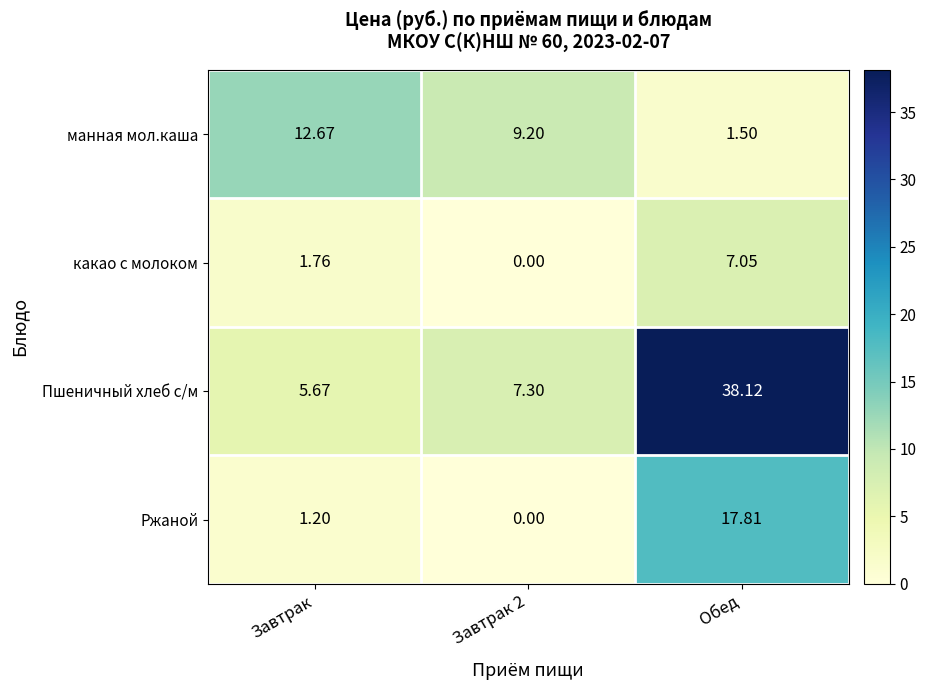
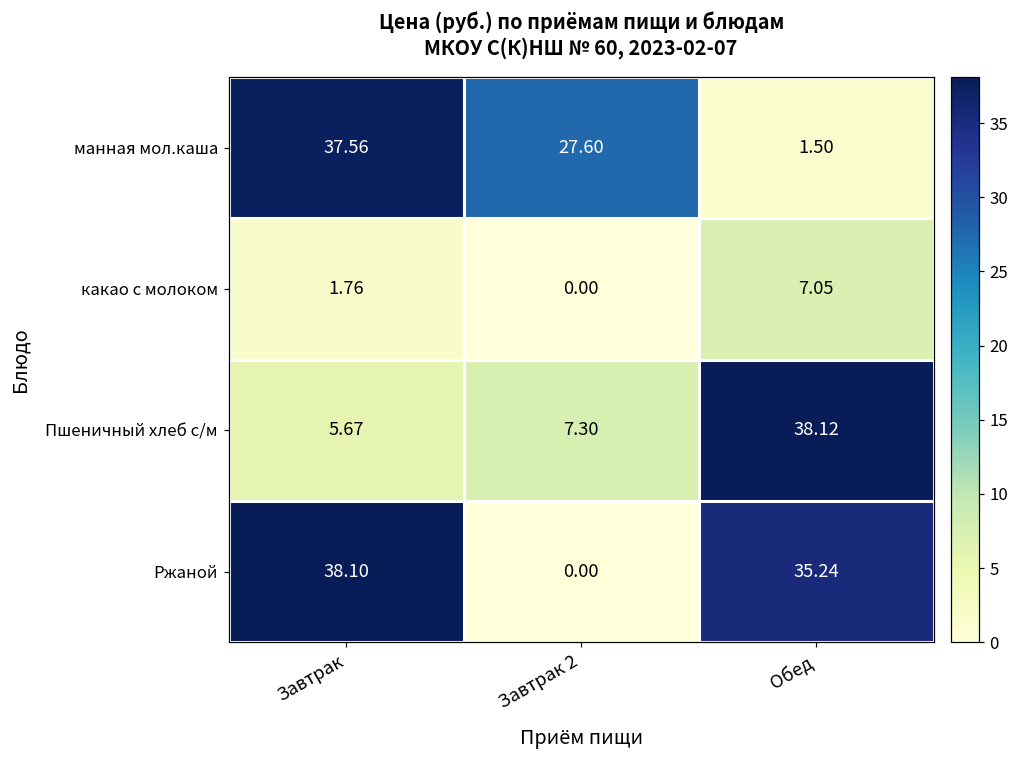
манная мол.каша, Завтрак: 12.67 -> 37.56
манная мол.каша, Завтрак 2: 9.20 -> 27.60
Ржаной, Завтрак: 1.20 -> 38.10
Ржаной, Обед: 17.81 -> 35.24
